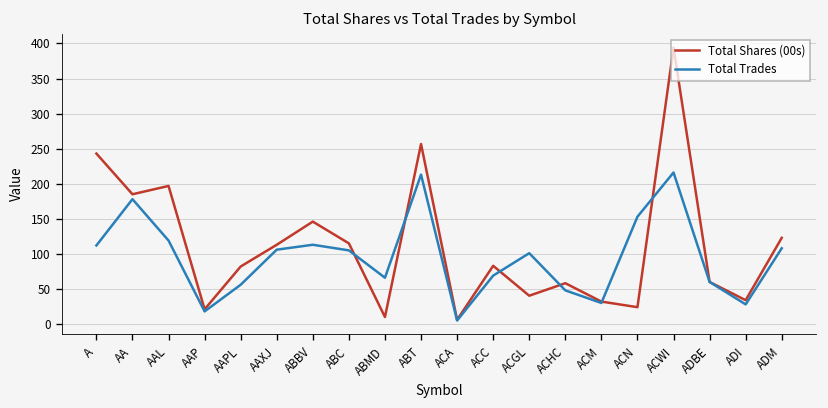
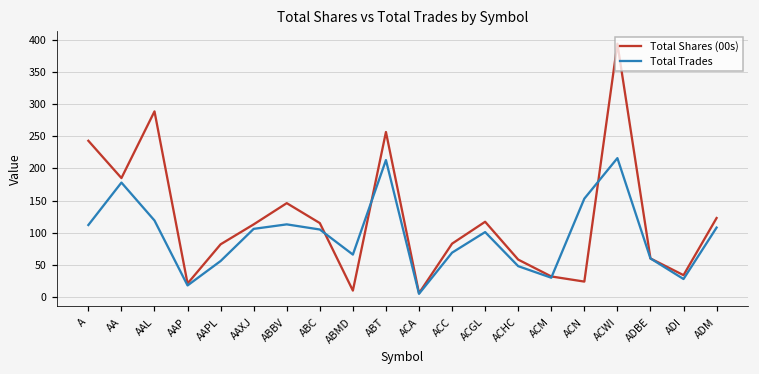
Total Shares (00s), AAL: 200 -> 290
Total Shares (00s), ACGL: 40 -> 120
